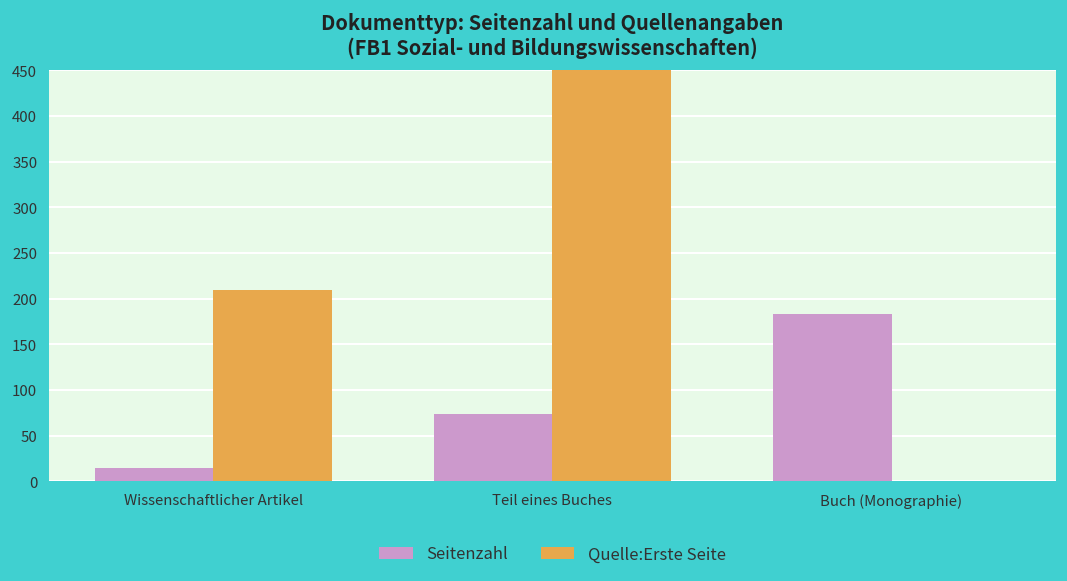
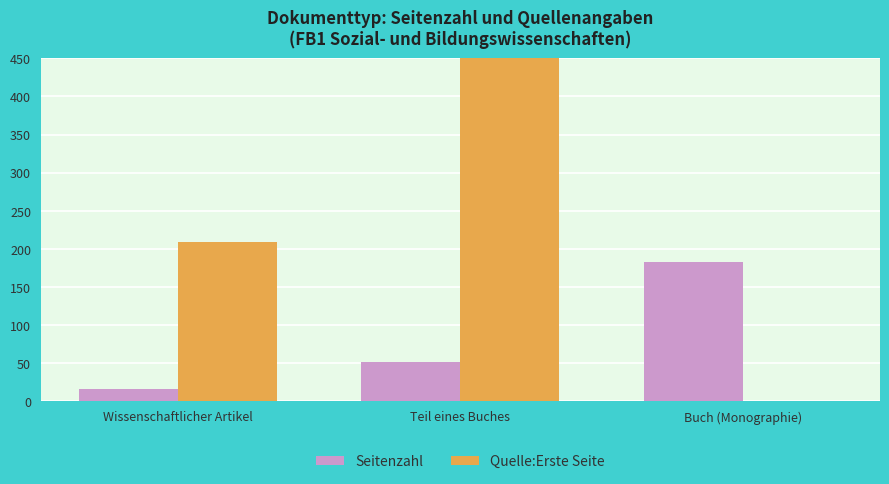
Seitenzahl, Teil eines Buches: 70 -> 50
